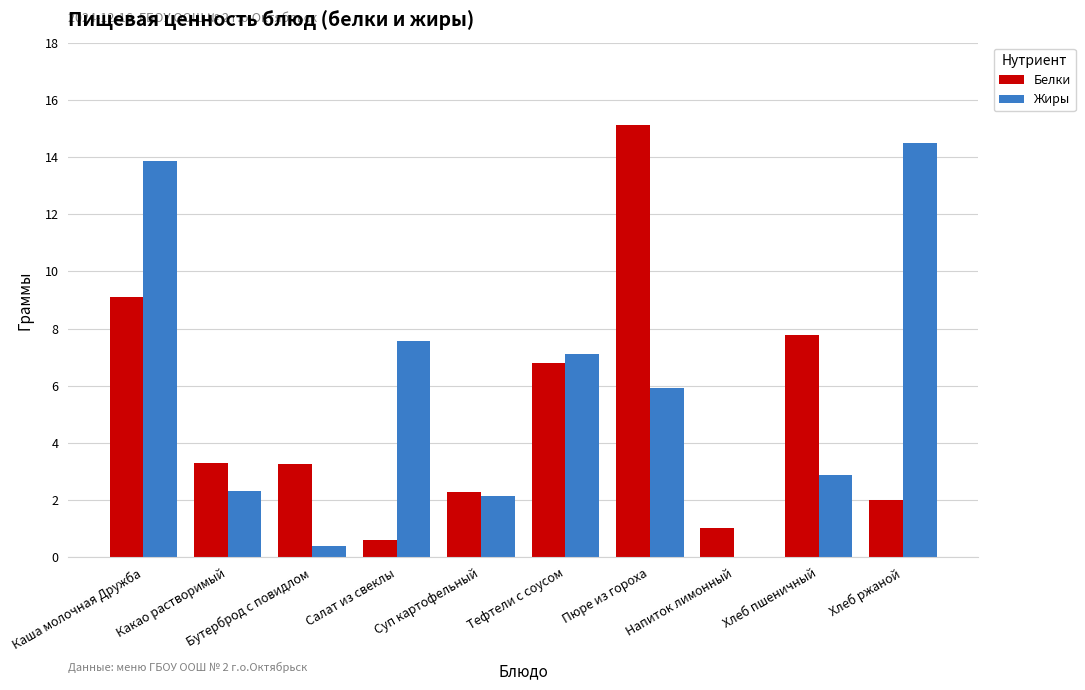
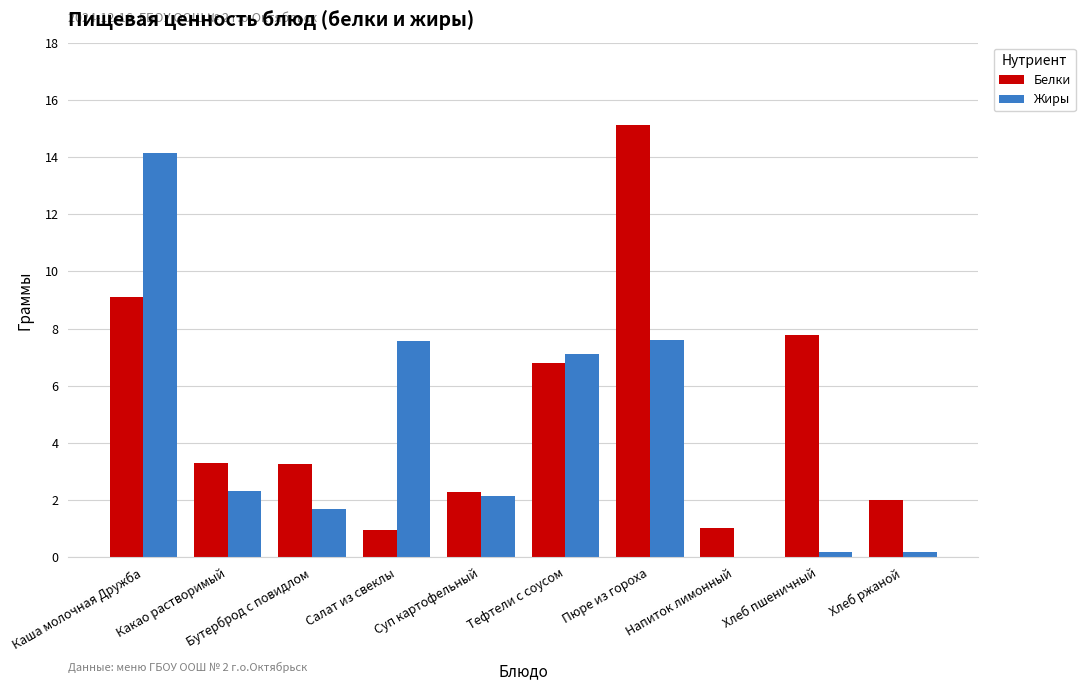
Жиры, Каша молочная Дружба: 13.8 -> 14.1
Жиры, Бутерброд с повидлом: 0.4 -> 1.7
Белки, Салат из свеклы: 0.6 -> 1.0
Жиры, Пюре из гороха: 5.9 -> 7.6
Жиры, Хлеб пшеничный: 2.9 -> 0.2
Жиры, Хлеб ржаной: 14.5 -> 0.2
